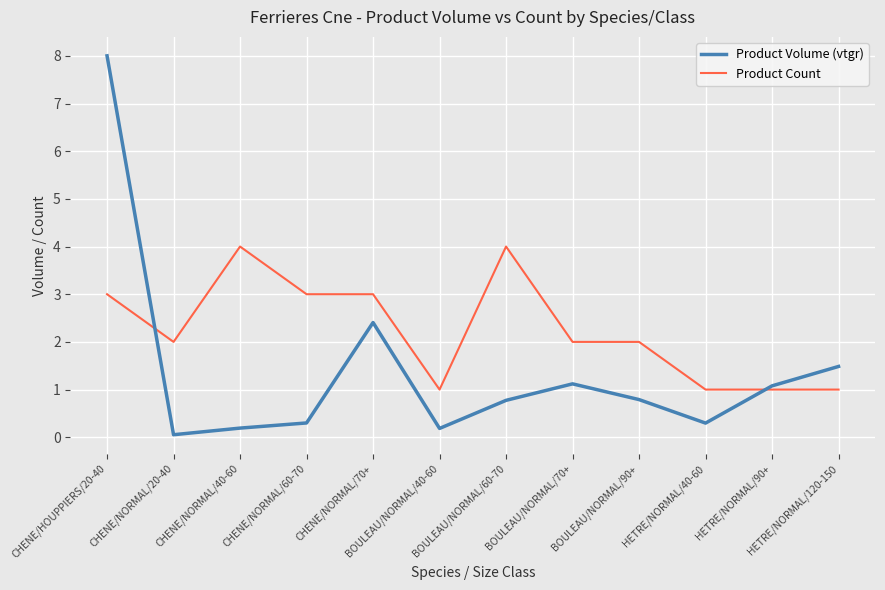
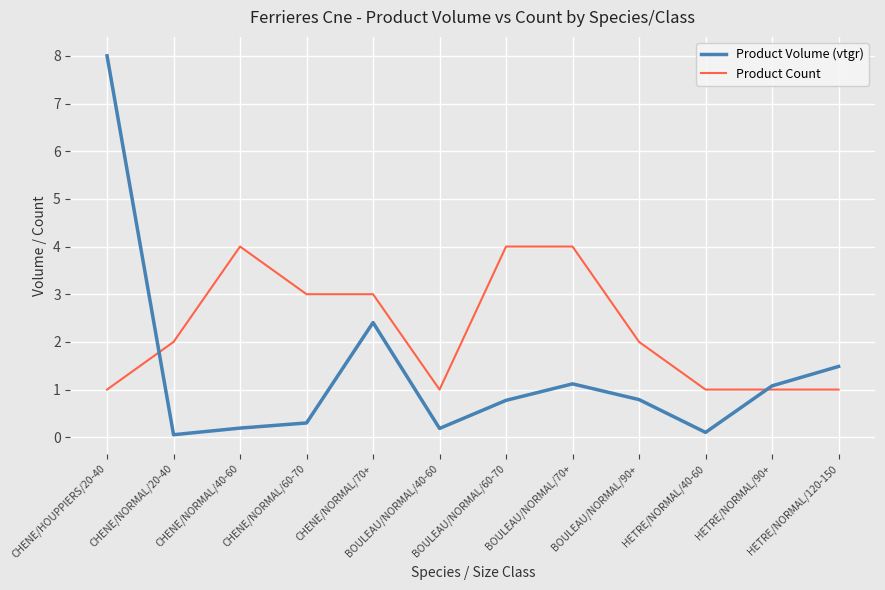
Product Count, CHENE/HOUPPIERS/20-40: 3 -> 1
Product Count, BOULEAU/NORMAL/70+: 2 -> 4
Product Volume (vtgr), HETRE/NORMAL/40-60: 0.3 -> 0.1
